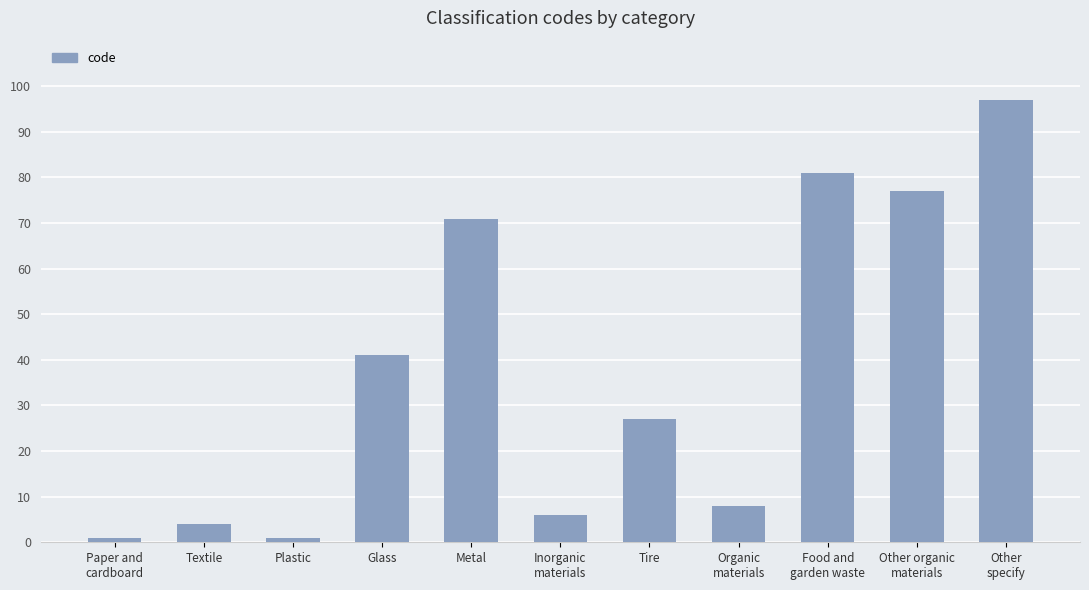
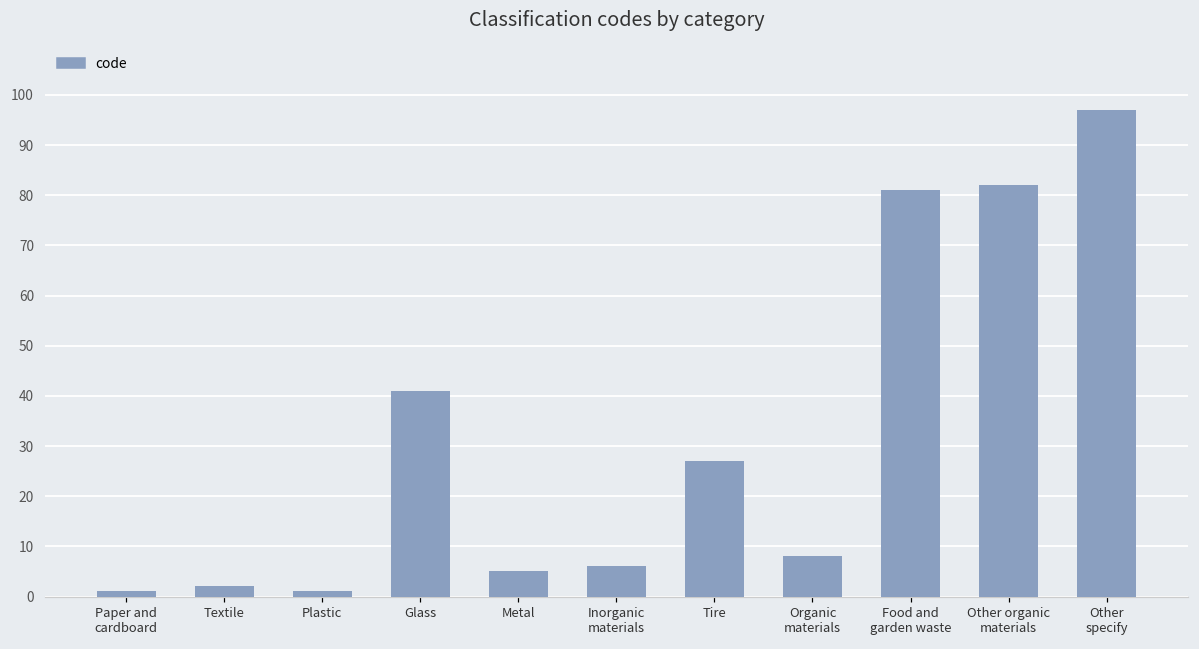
Textile: 4 -> 2
Metal: 71 -> 5
Other organic materials: 77 -> 82
